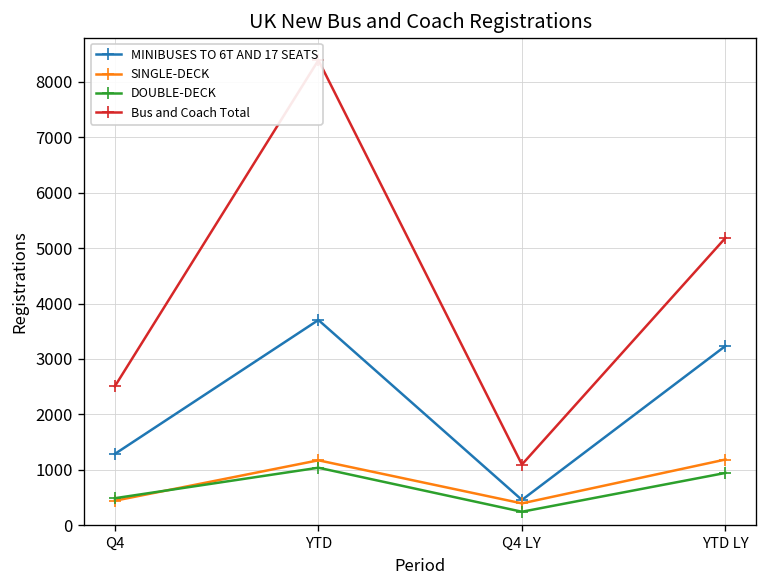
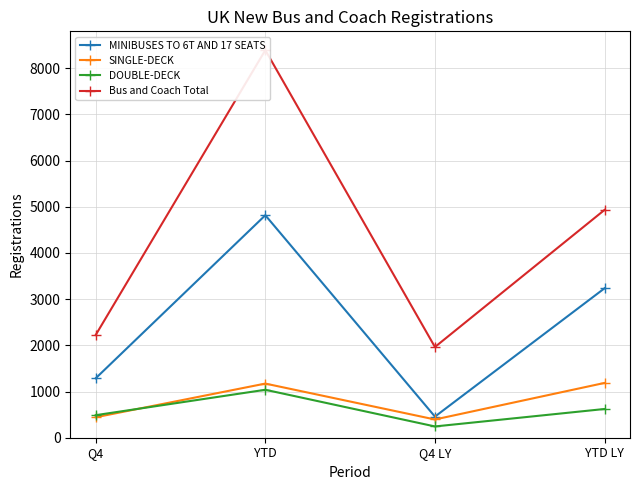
Bus and Coach Total, Q4: 2500 -> 2200
MINIBUSES TO 6T AND 17 SEATS, YTD: 3700 -> 4800
Bus and Coach Total, Q4 LY: 1100 -> 2000
DOUBLE-DECK, YTD LY: 900 -> 600
Bus and Coach Total, YTD LY: 5200 -> 4900
